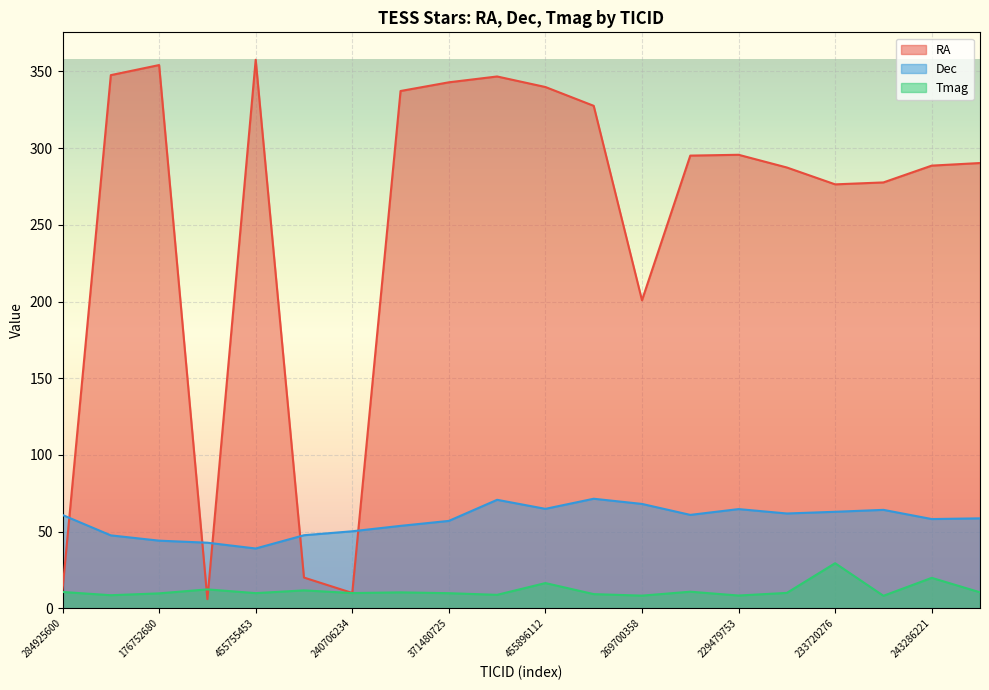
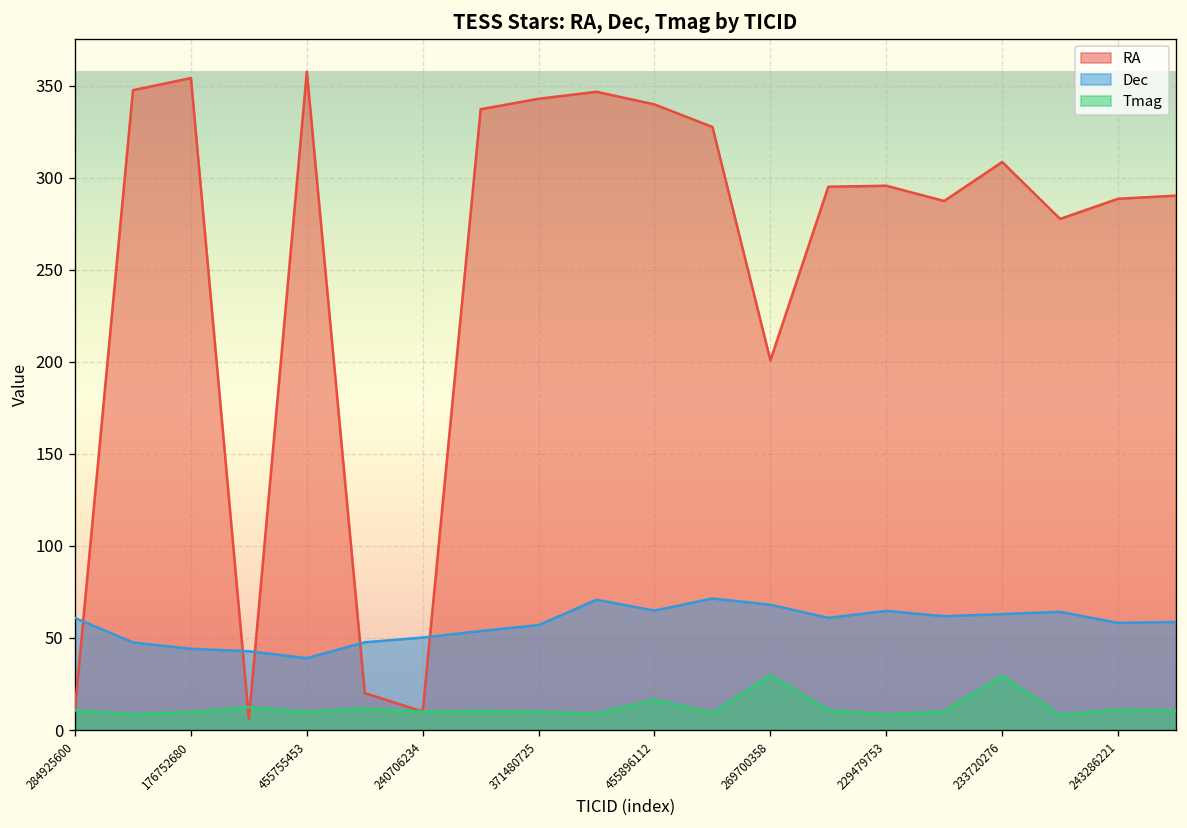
Tmag, 269700358: 8 -> 30
RA, 233720276: 276 -> 309
Tmag, 243286221: 20 -> 11
